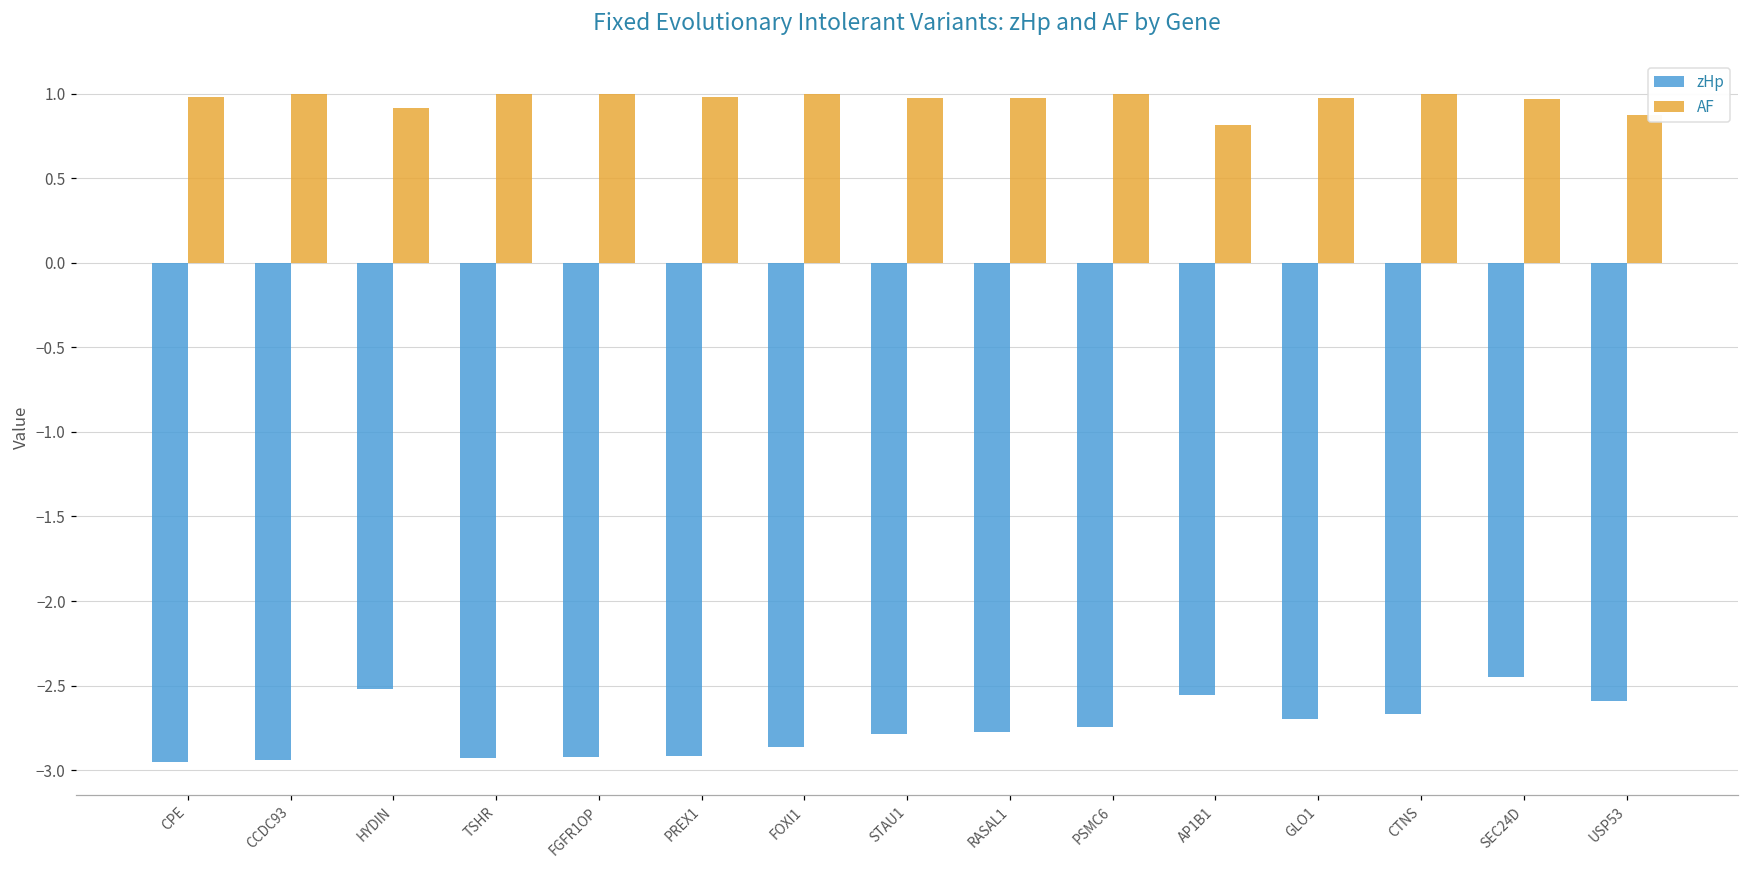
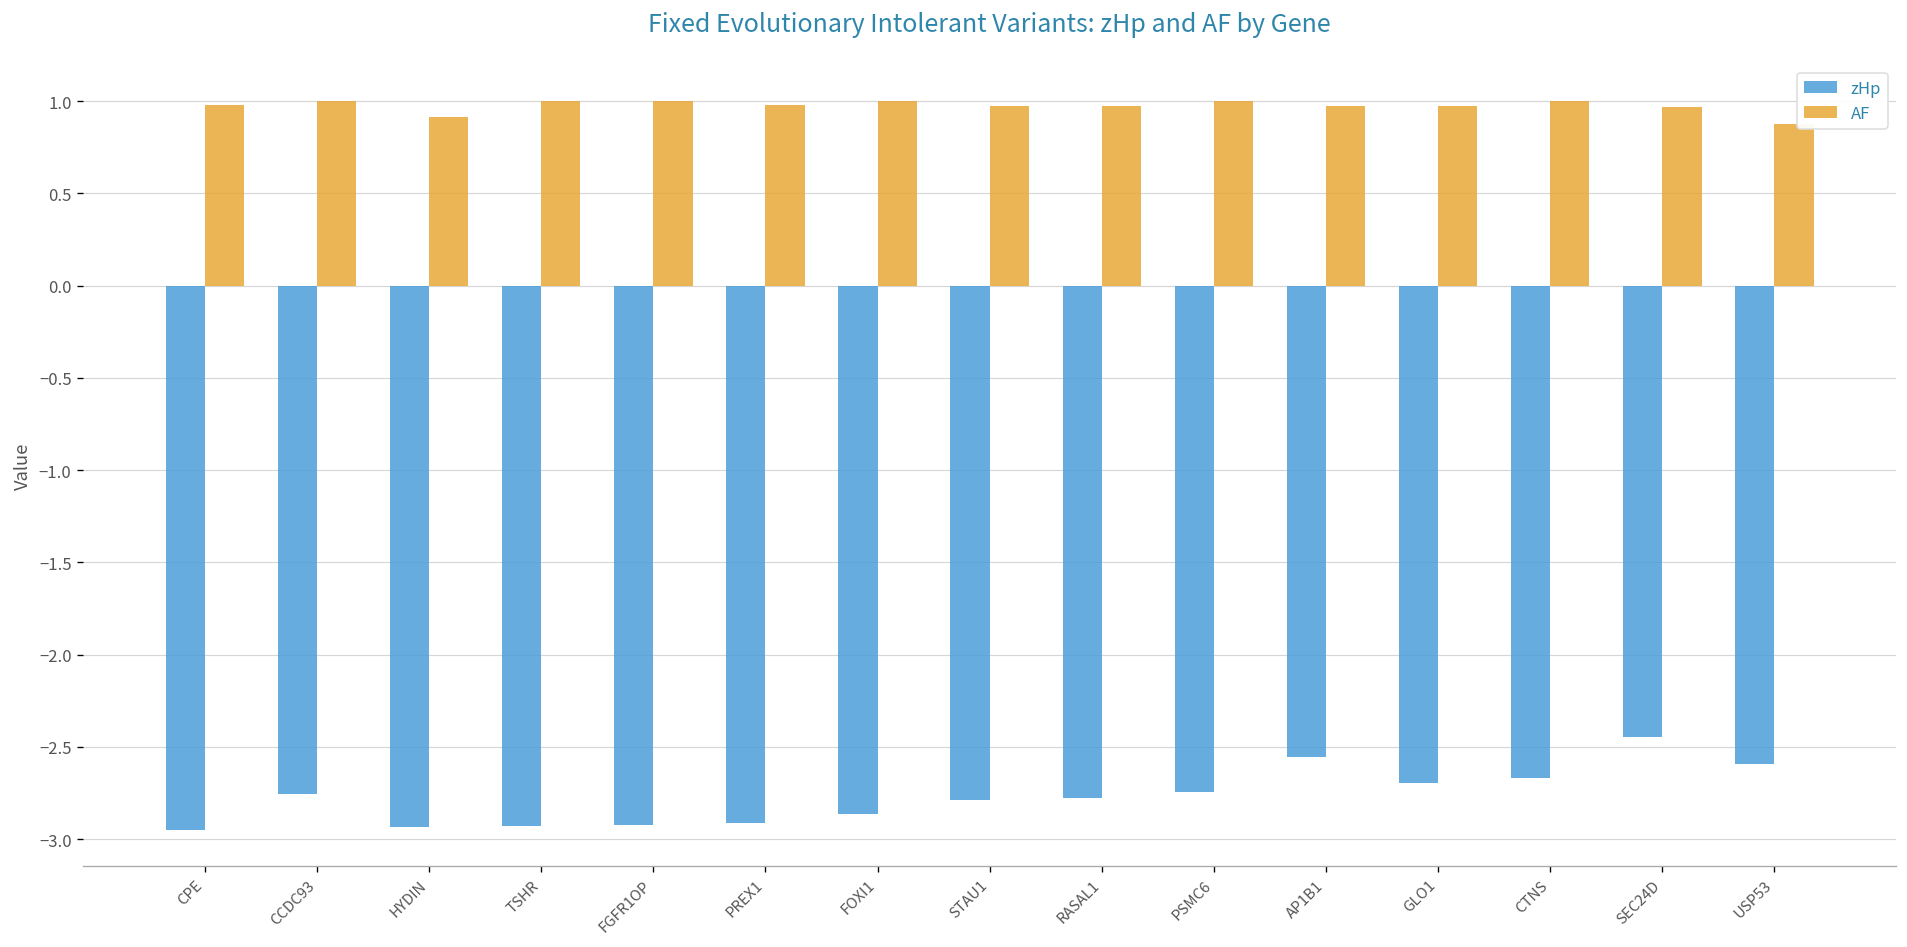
zHp, CCDC93: -2.94 -> -2.76
zHp, HYDIN: -2.52 -> -2.93
AF, AP1B1: 0.82 -> 0.97
